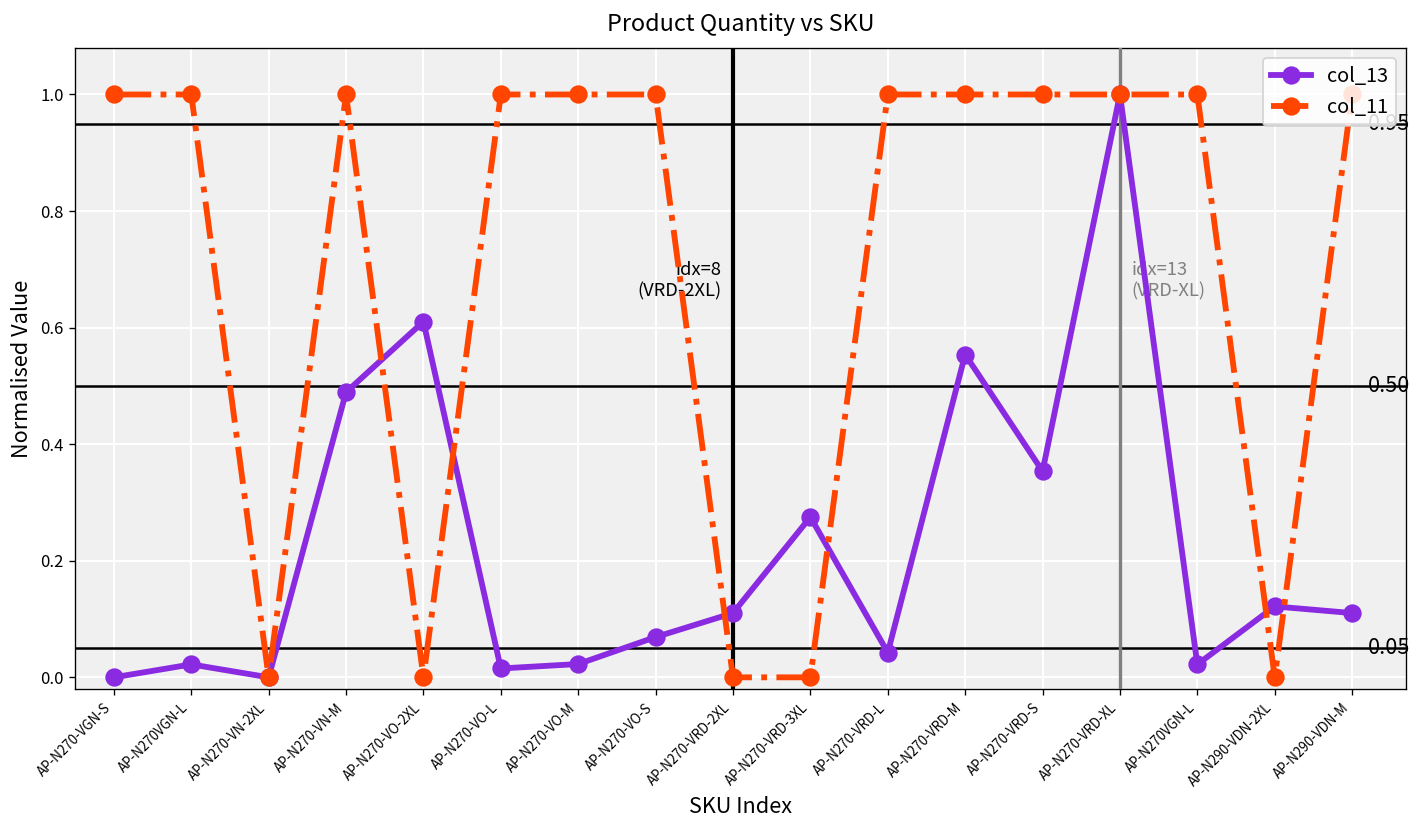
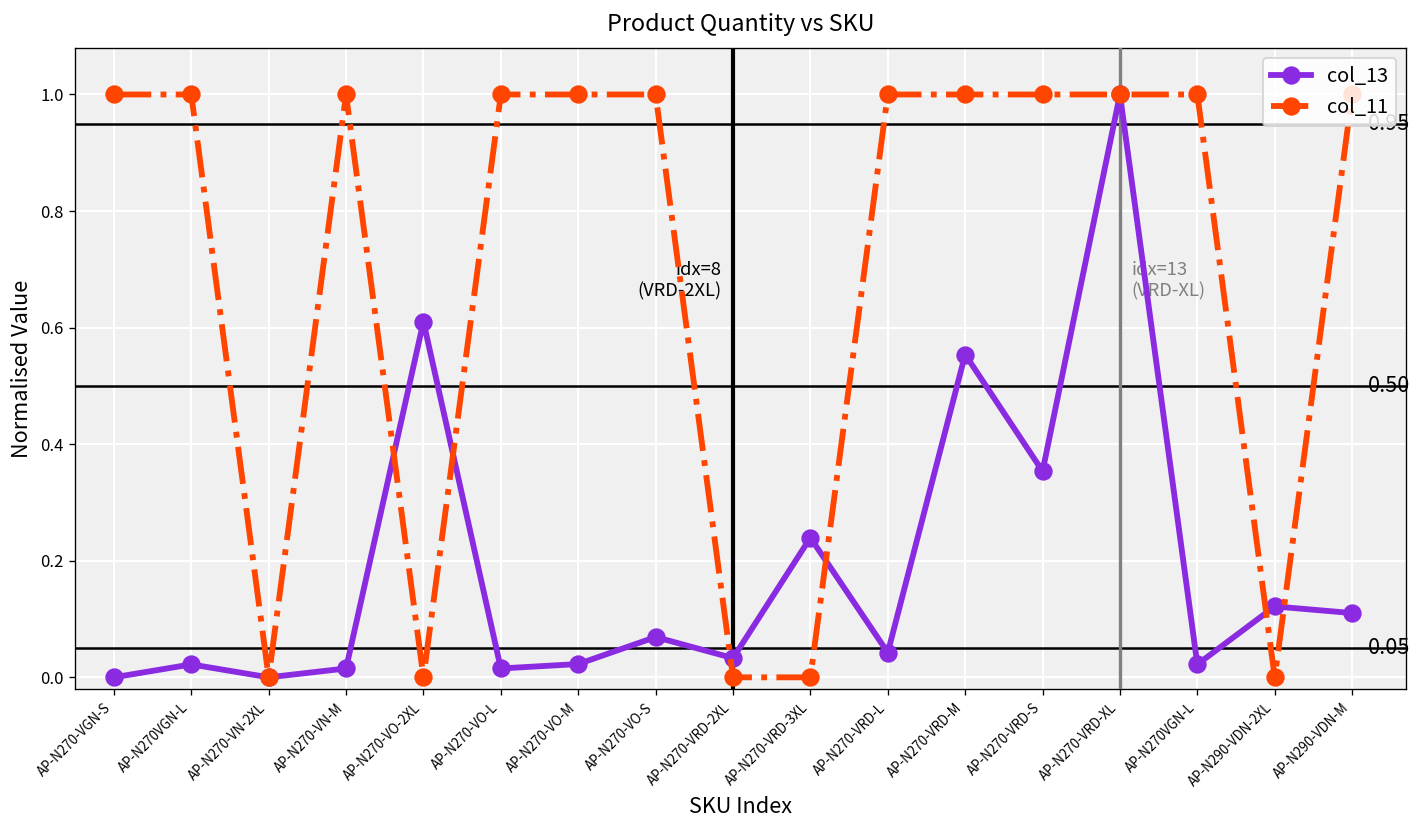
col_13, AP-N270-VN-M: 0.49 -> 0.02
col_13, AP-N270-VRD-2XL: 0.11 -> 0.03
col_13, AP-N270-VRD-3XL: 0.28 -> 0.24
